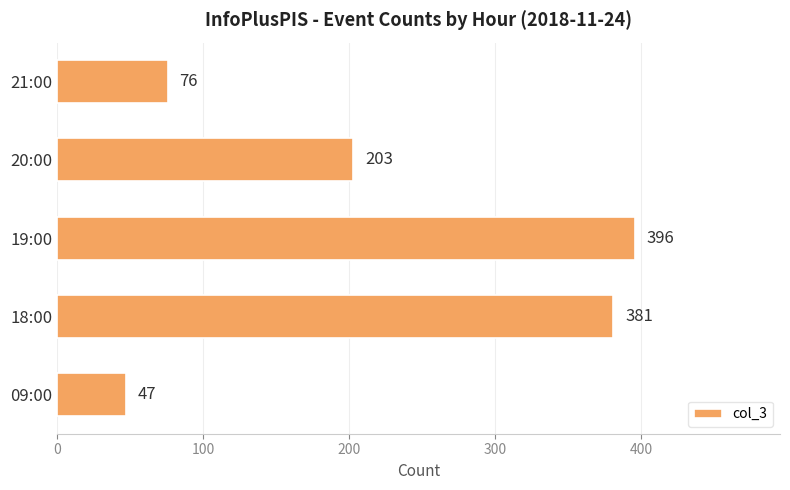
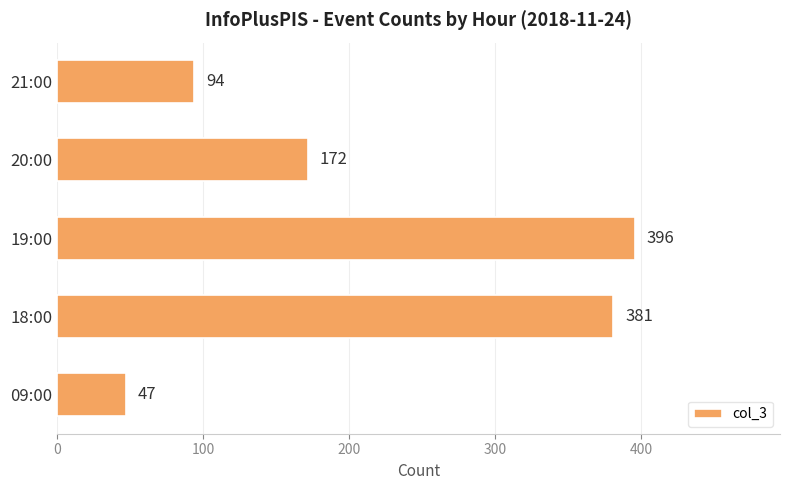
21:00: 76 -> 94
20:00: 203 -> 172
